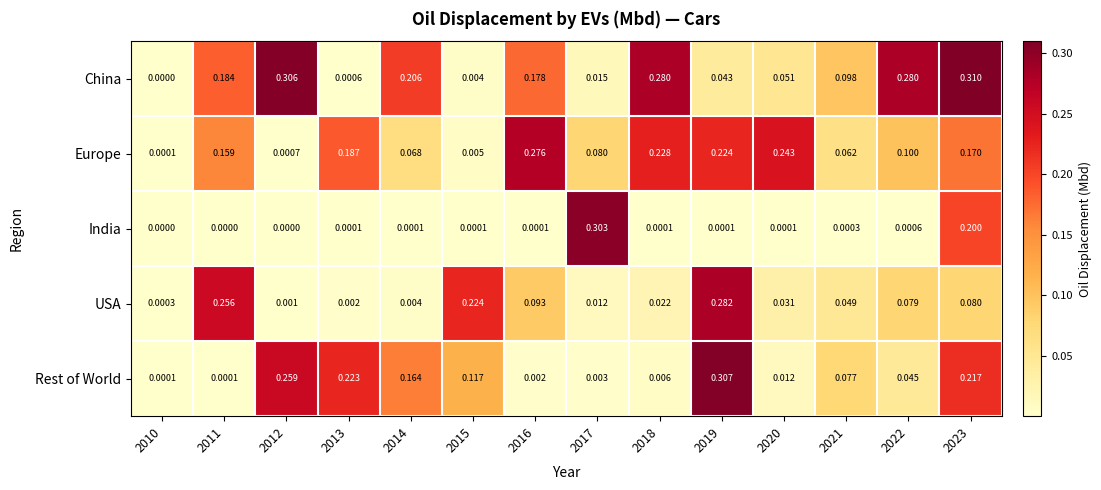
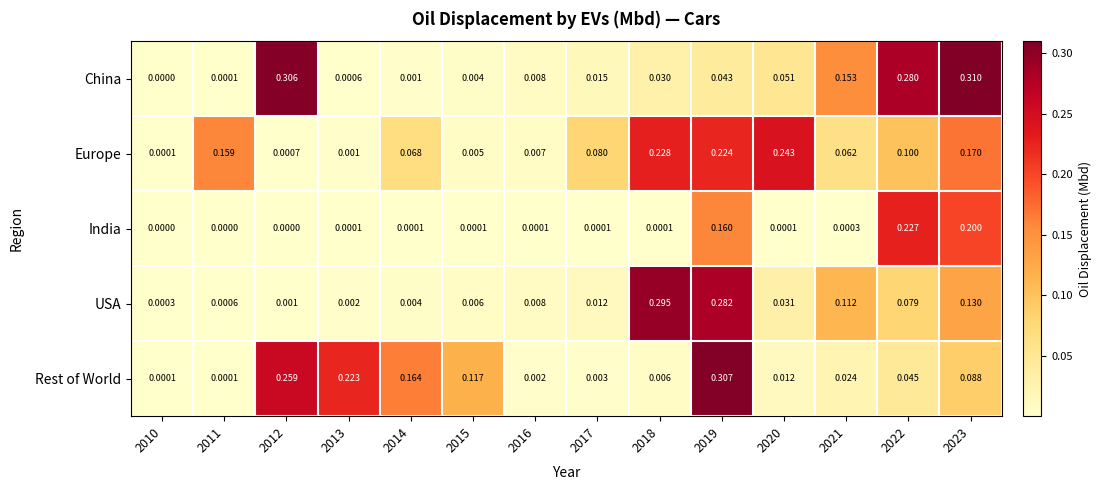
China, 2011: 0.184 -> 0.0001
China, 2014: 0.206 -> 0.001
China, 2016: 0.178 -> 0.008
China, 2018: 0.280 -> 0.030
China, 2021: 0.098 -> 0.153
Europe, 2013: 0.187 -> 0.001
Europe, 2016: 0.276 -> 0.007
India, 2017: 0.303 -> 0.0001
India, 2019: 0.0001 -> 0.160
India, 2022: 0.0006 -> 0.227
USA, 2011: 0.256 -> 0.0006
USA, 2015: 0.224 -> 0.006
USA, 2016: 0.093 -> 0.008
USA, 2018: 0.022 -> 0.295
USA, 2021: 0.049 -> 0.112
USA, 2023: 0.080 -> 0.130
Rest of World, 2021: 0.077 -> 0.024
Rest of World, 2023: 0.217 -> 0.088
